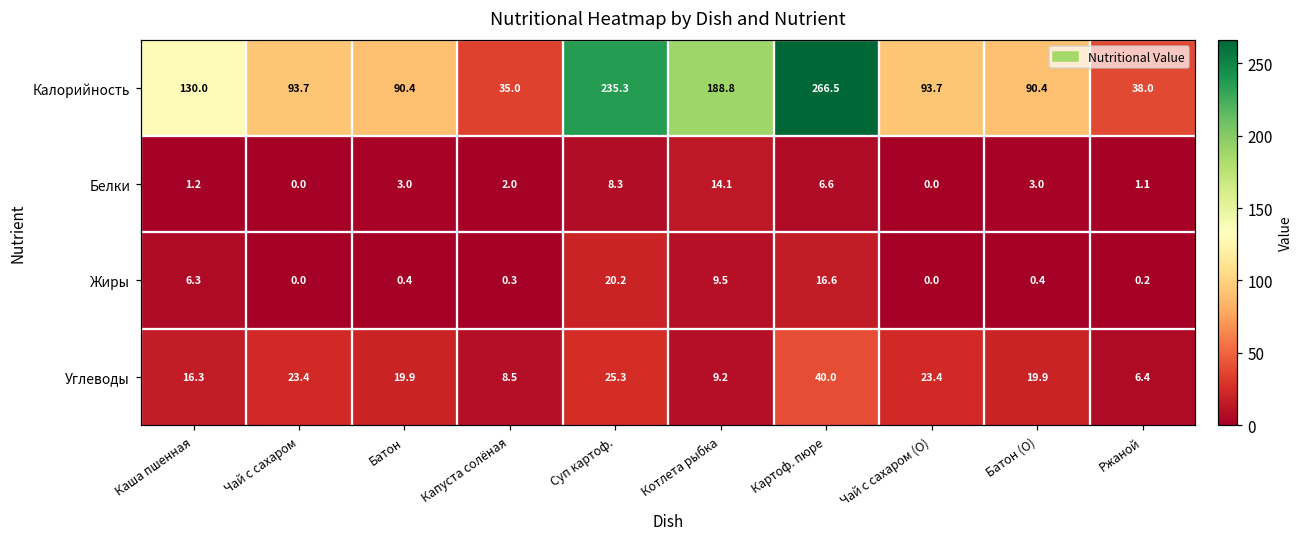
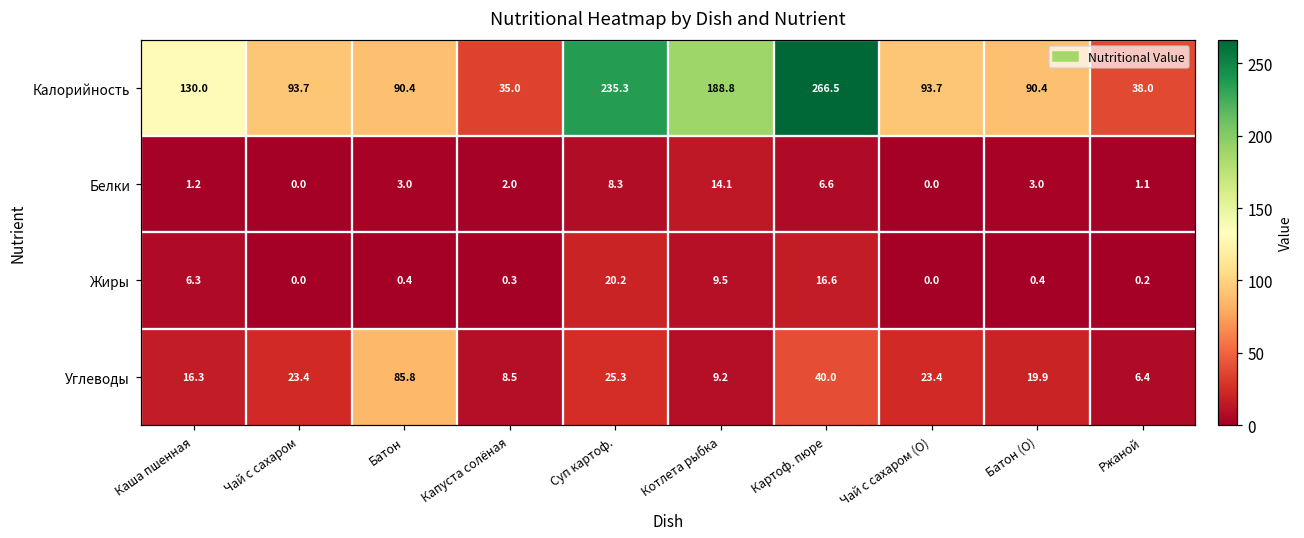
Углеводы, Батон: 19.9 -> 85.8
